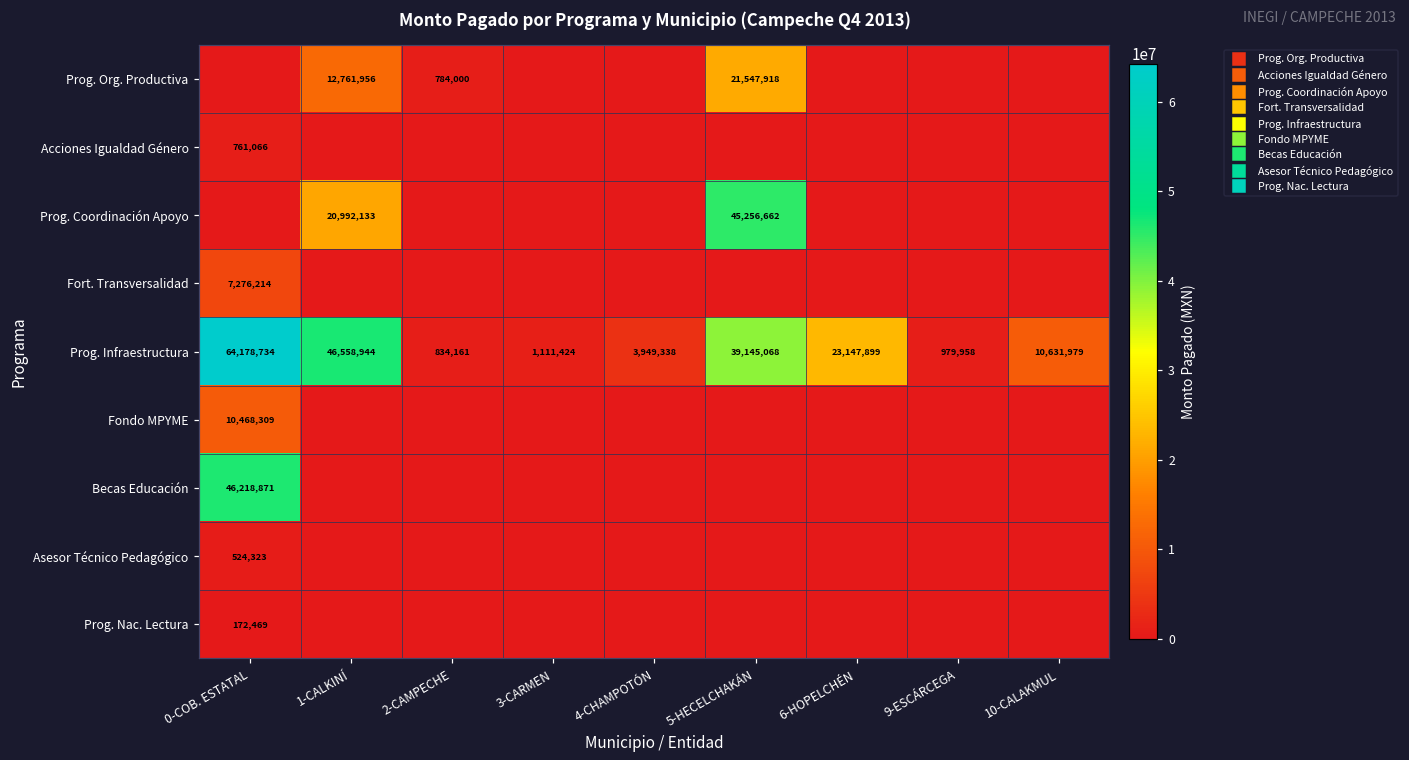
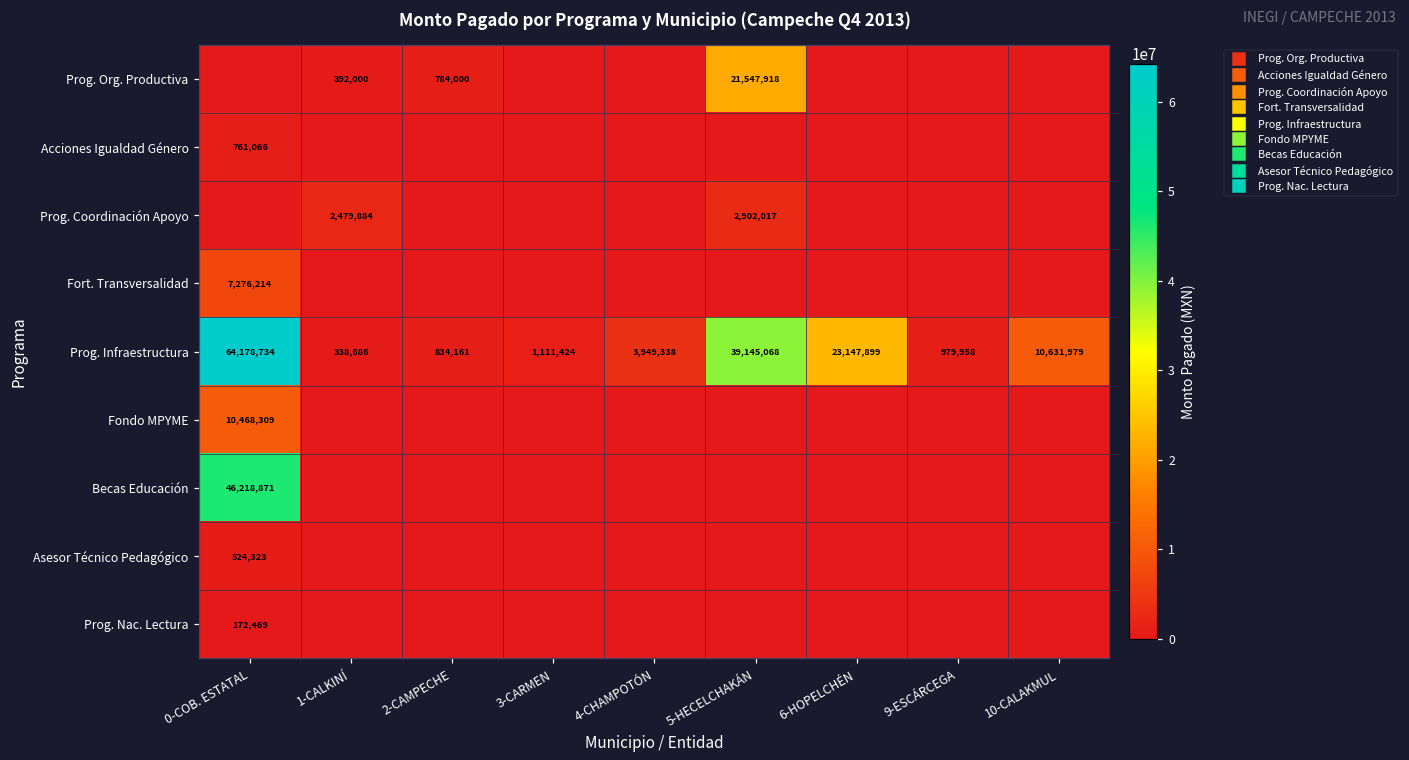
Prog. Org. Productiva, 1-CALKINÍ: 12,761,956 -> 392,000
Prog. Coordinación Apoyo, 1-CALKINÍ: 20,992,133 -> 2,479,884
Prog. Coordinación Apoyo, 5-HECELCHAKÁN: 45,256,662 -> 2,902,017
Prog. Infraestructura, 1-CALKINÍ: 46,558,944 -> 338,686
